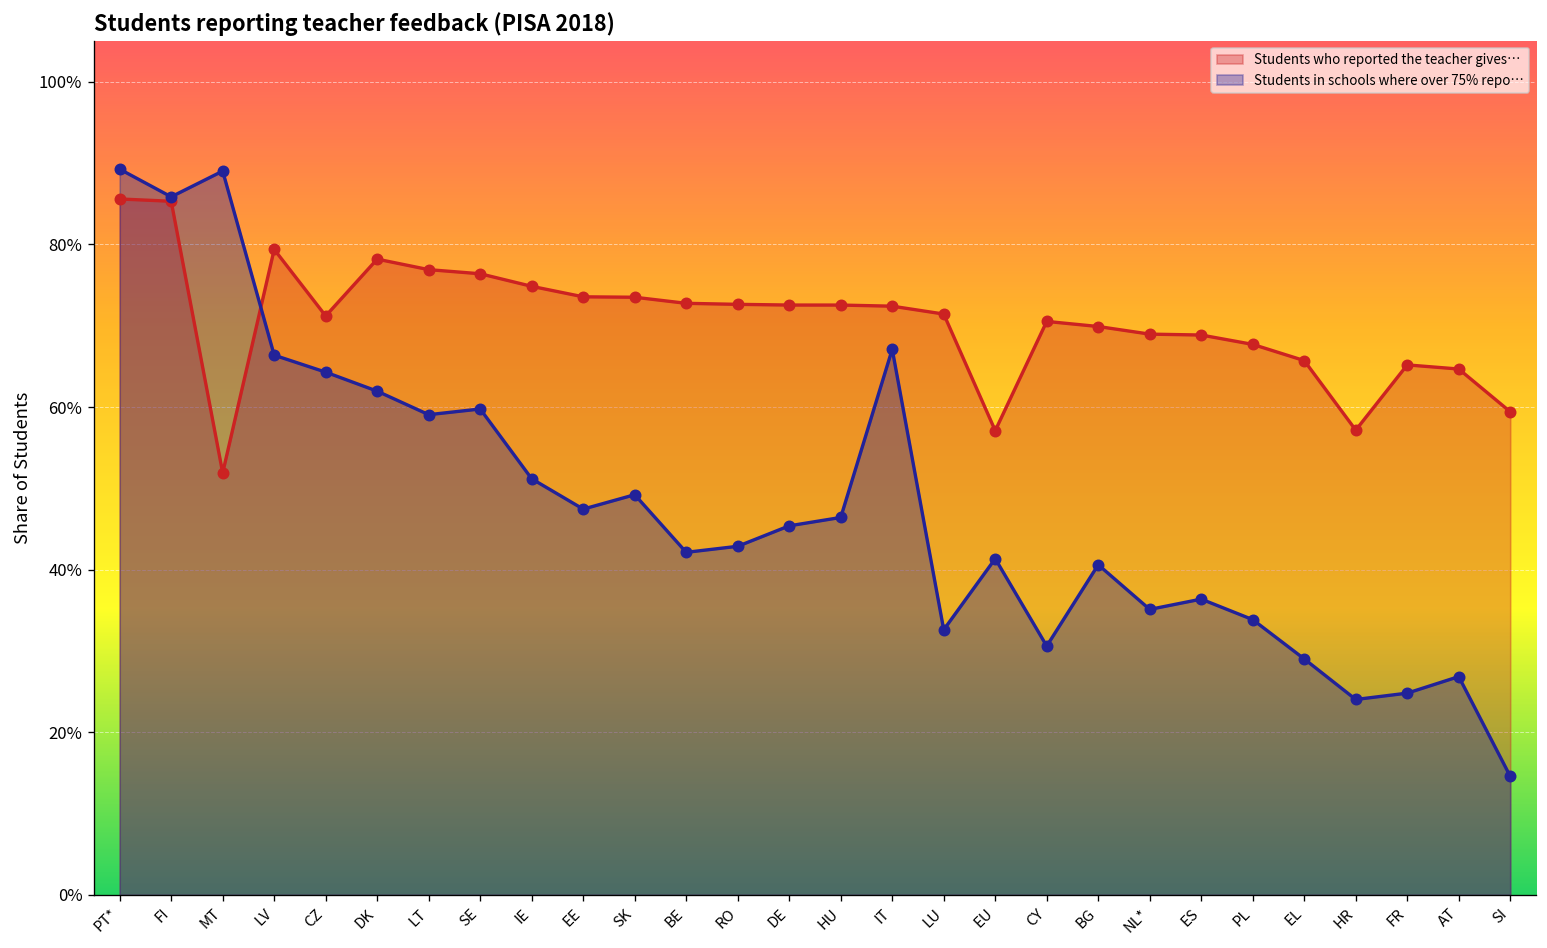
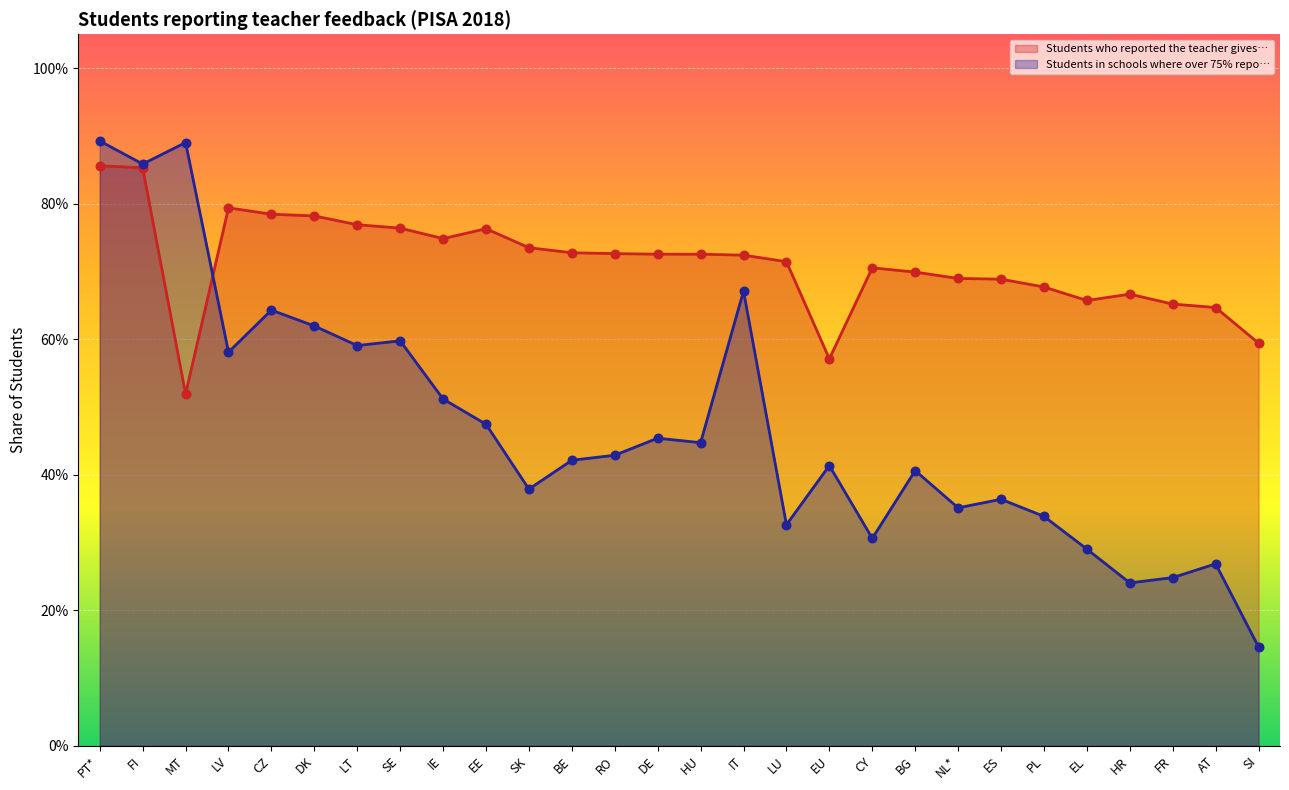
Students in schools where over 75% repo…, LV: 66% -> 58%
Students who reported the teacher gives…, CZ: 71% -> 78%
Students who reported the teacher gives…, EE: 74% -> 76%
Students in schools where over 75% repo…, SK: 49% -> 38%
Students in schools where over 75% repo…, HU: 46% -> 45%
Students who reported the teacher gives…, HR: 57% -> 67%
